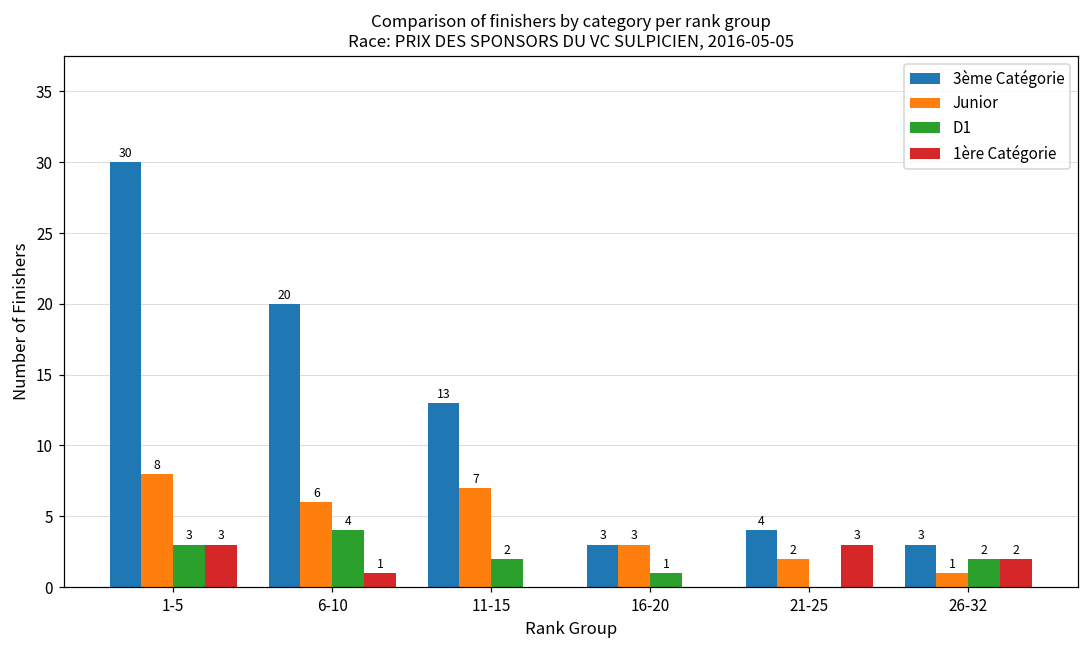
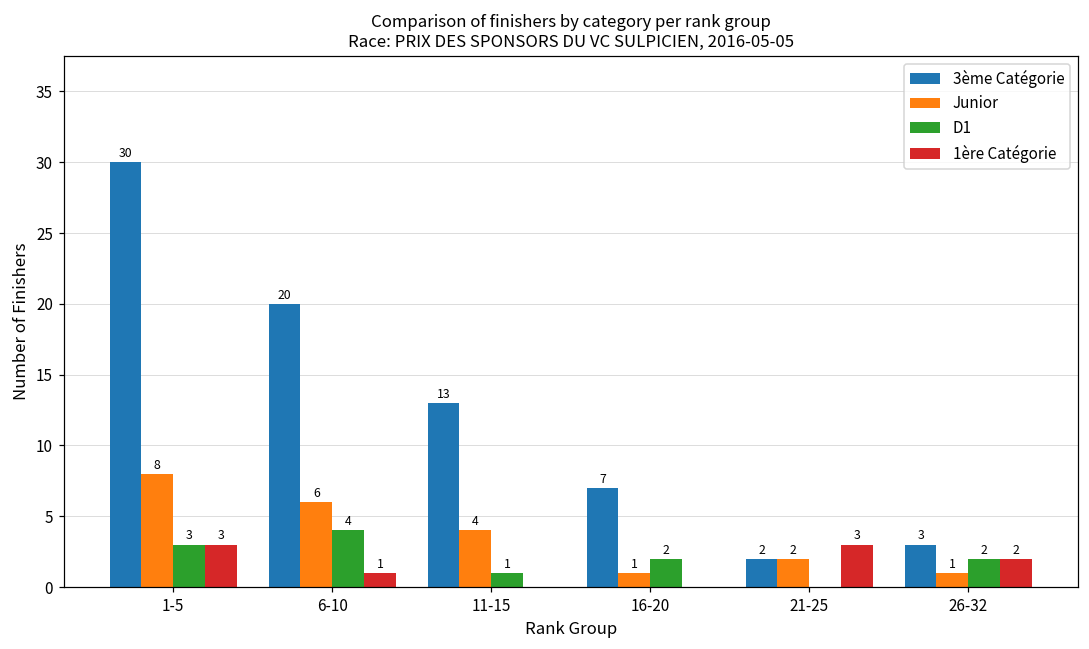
Junior, 11-15: 7 -> 4
D1, 11-15: 2 -> 1
3ème Catégorie, 16-20: 3 -> 7
Junior, 16-20: 3 -> 1
D1, 16-20: 1 -> 2
3ème Catégorie, 21-25: 4 -> 2
